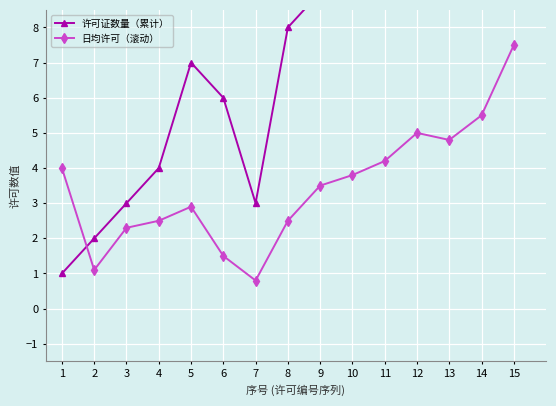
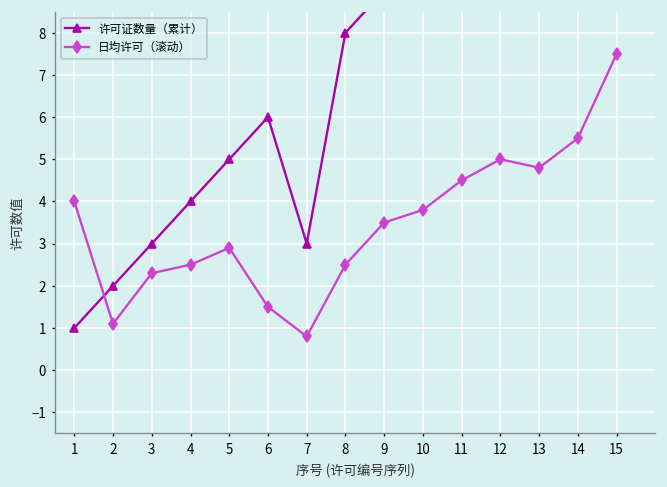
许可证数量（累计）, 5: 7 -> 5
日均许可（滚动）, 11: 4.2 -> 4.5
